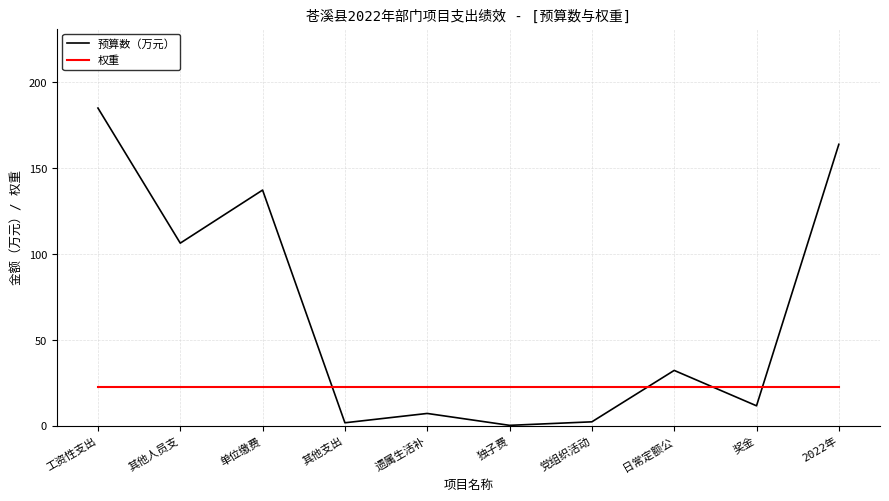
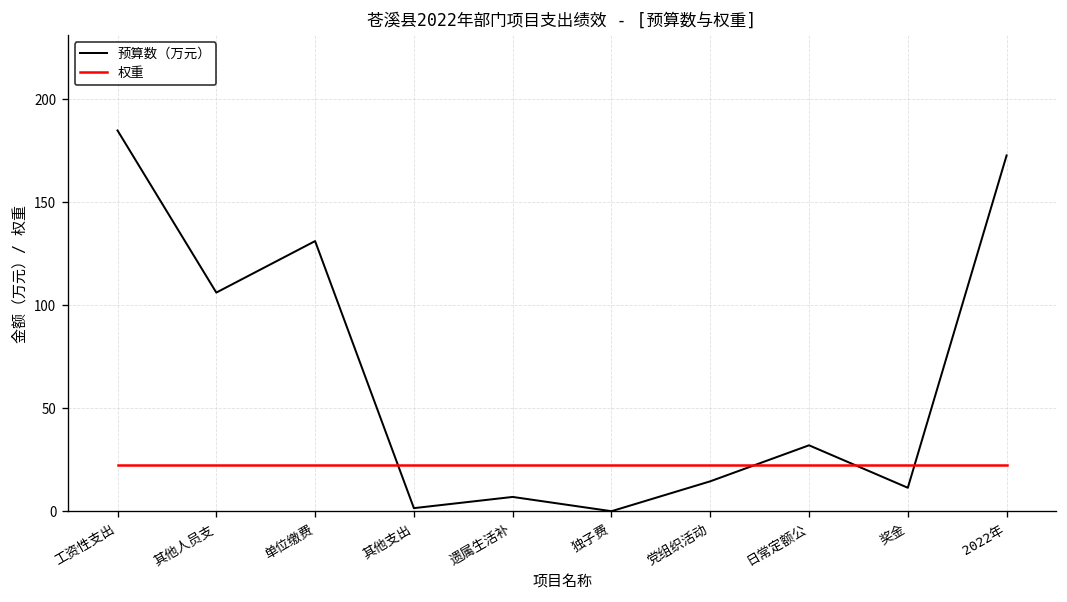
预算数（万元）, 单位缴费: 137 -> 131
预算数（万元）, 党组织活动: 2 -> 15
预算数（万元）, 2022年: 164 -> 173
